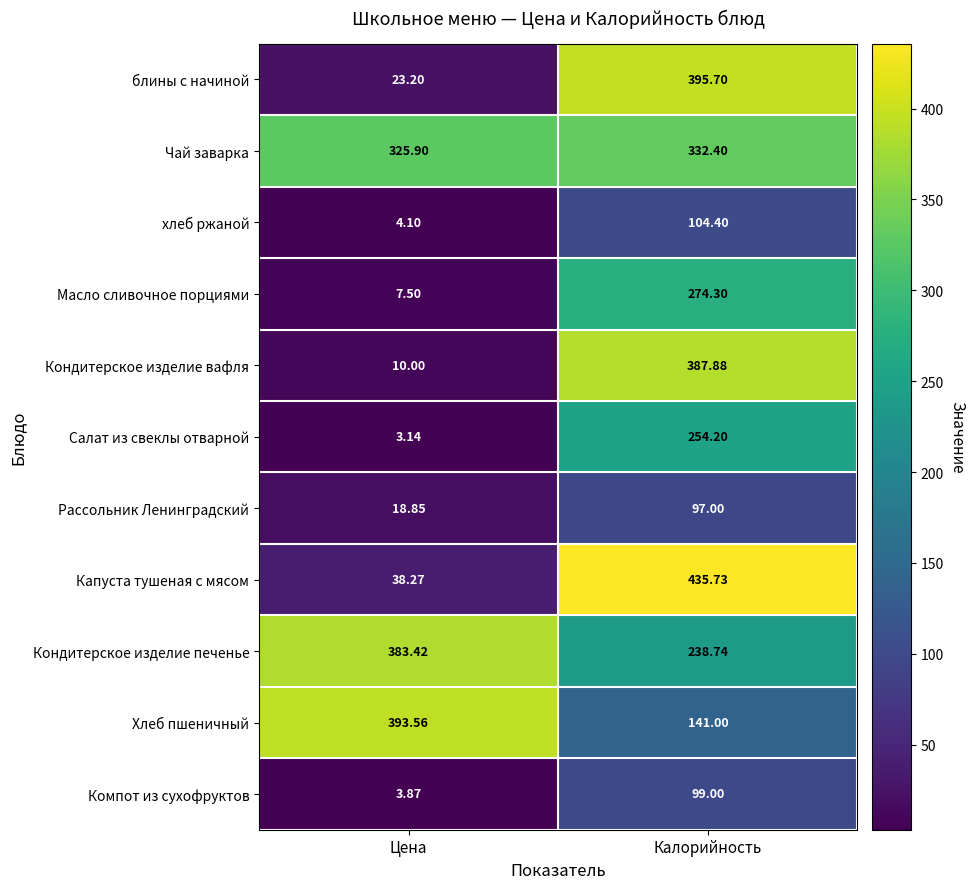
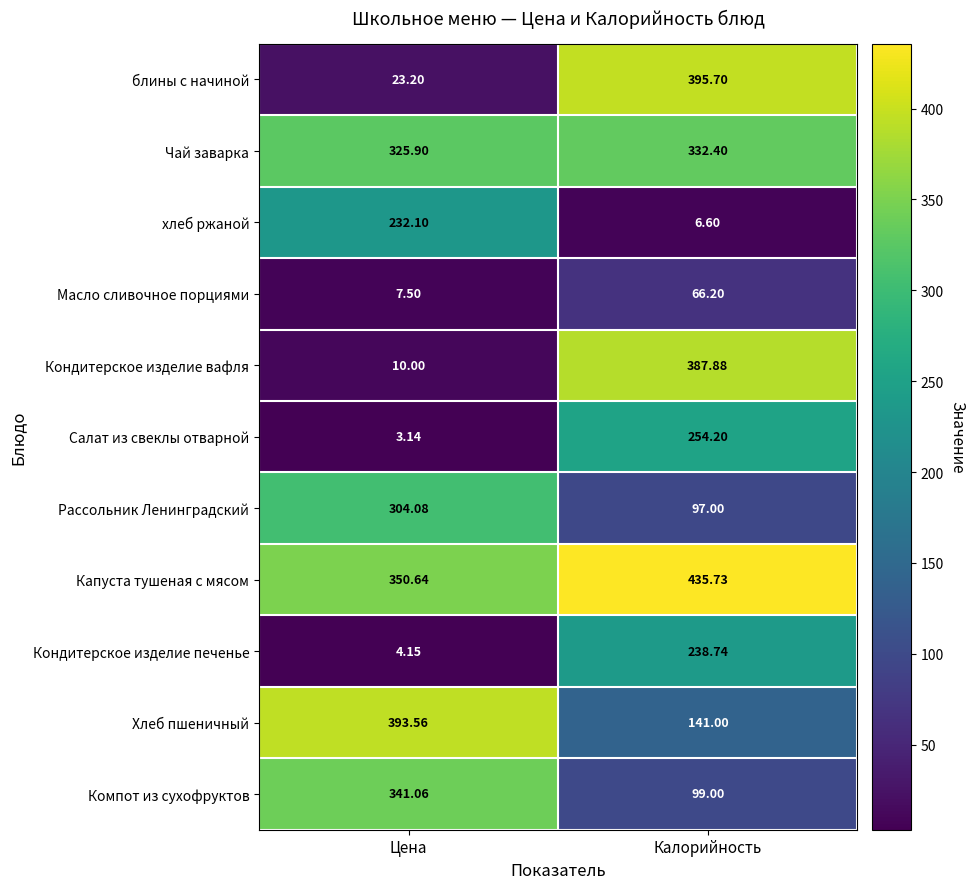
хлеб ржаной, Цена: 4.10 -> 232.10
хлеб ржаной, Калорийность: 104.40 -> 6.60
Масло сливочное порциями, Калорийность: 274.30 -> 66.20
Рассольник Ленинградский, Цена: 18.85 -> 304.08
Капуста тушеная с мясом, Цена: 38.27 -> 350.64
Кондитерское изделие печенье, Цена: 383.42 -> 4.15
Компот из сухофруктов, Цена: 3.87 -> 341.06
